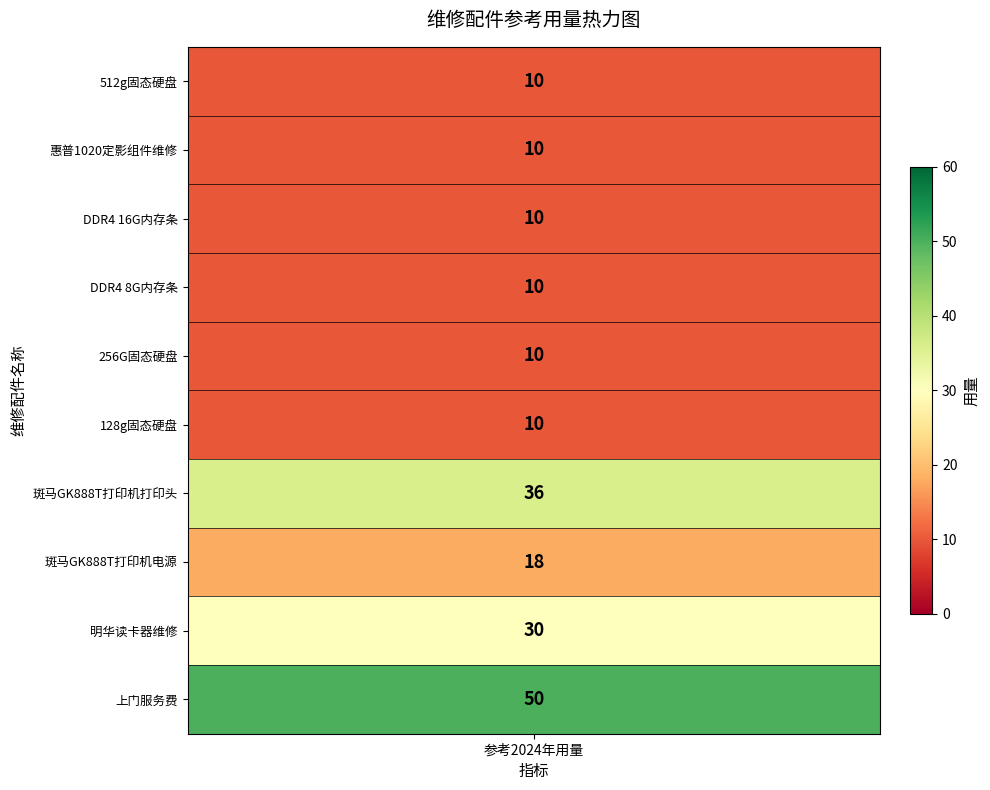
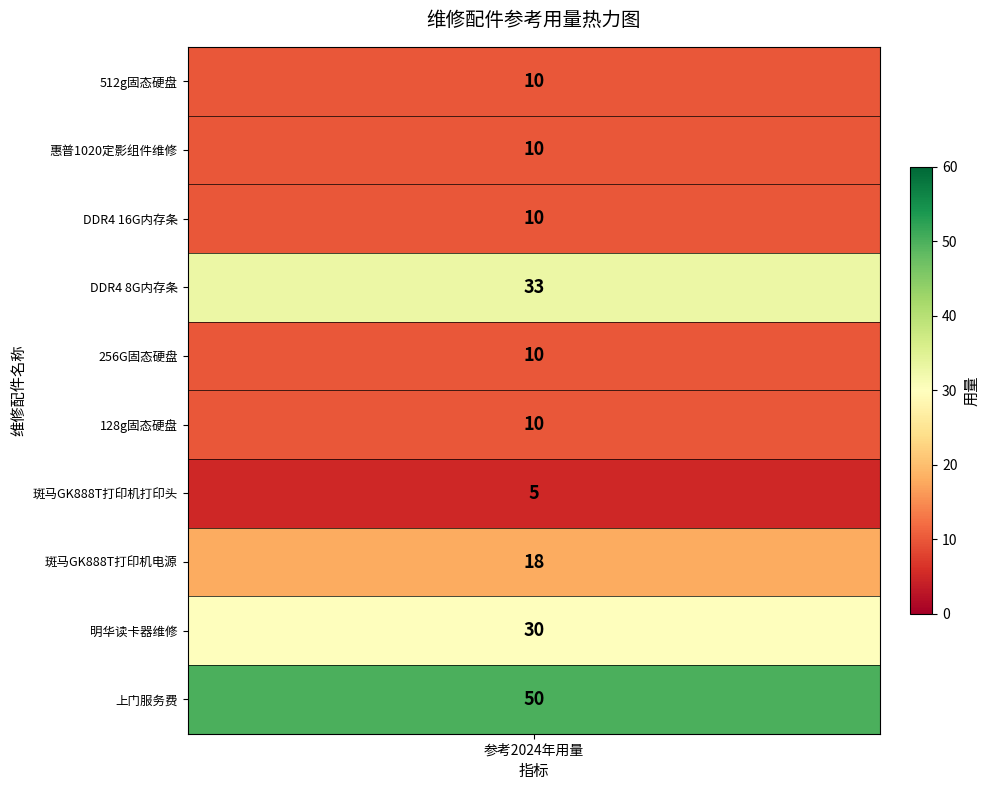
DDR4 8G内存条, 参考2024年用量: 10 -> 33
斑马GK888T打印机打印头, 参考2024年用量: 36 -> 5
